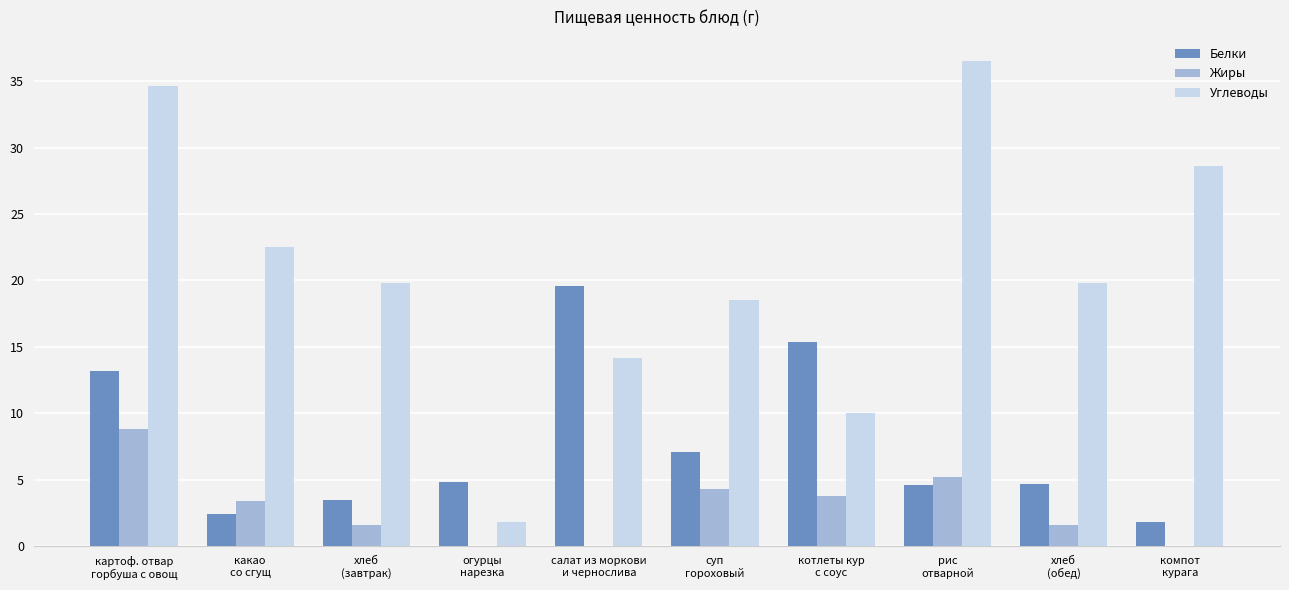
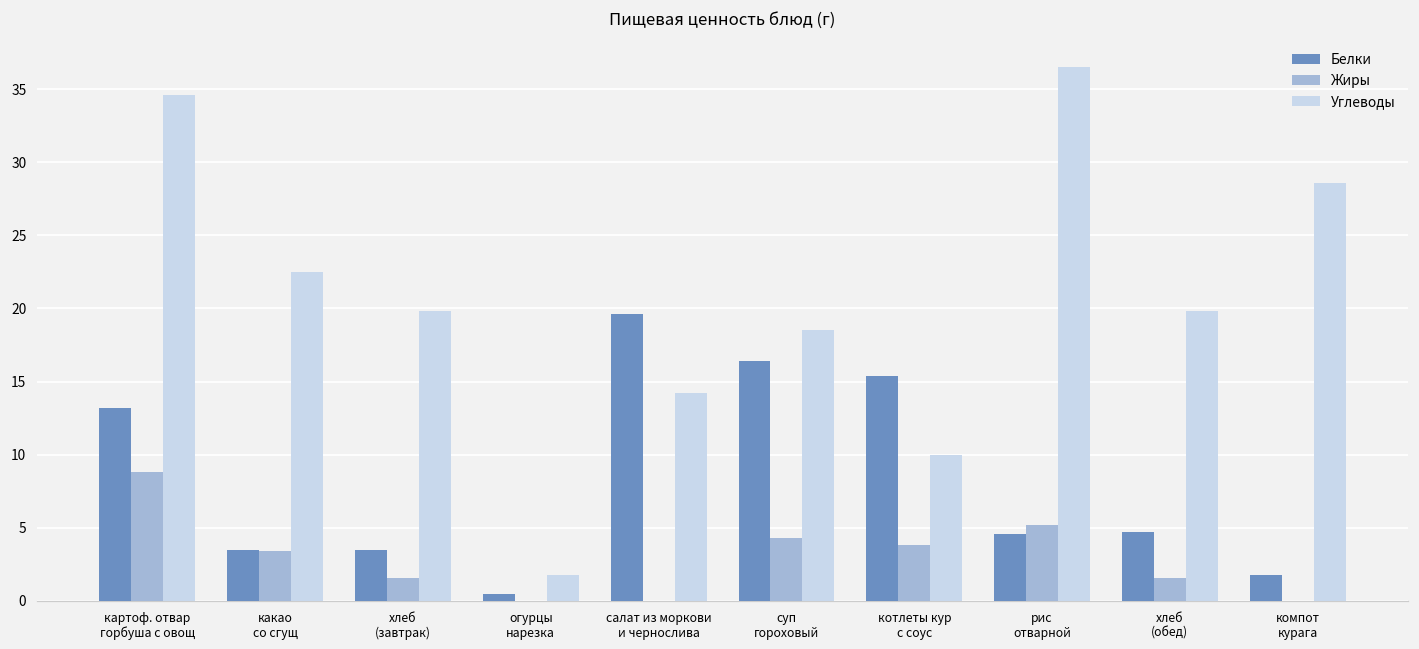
Белки, какао со сгущ: 2.4 -> 3.5
Белки, огурцы нарезка: 4.8 -> 0.5
Белки, суп гороховый: 7.1 -> 16.4
